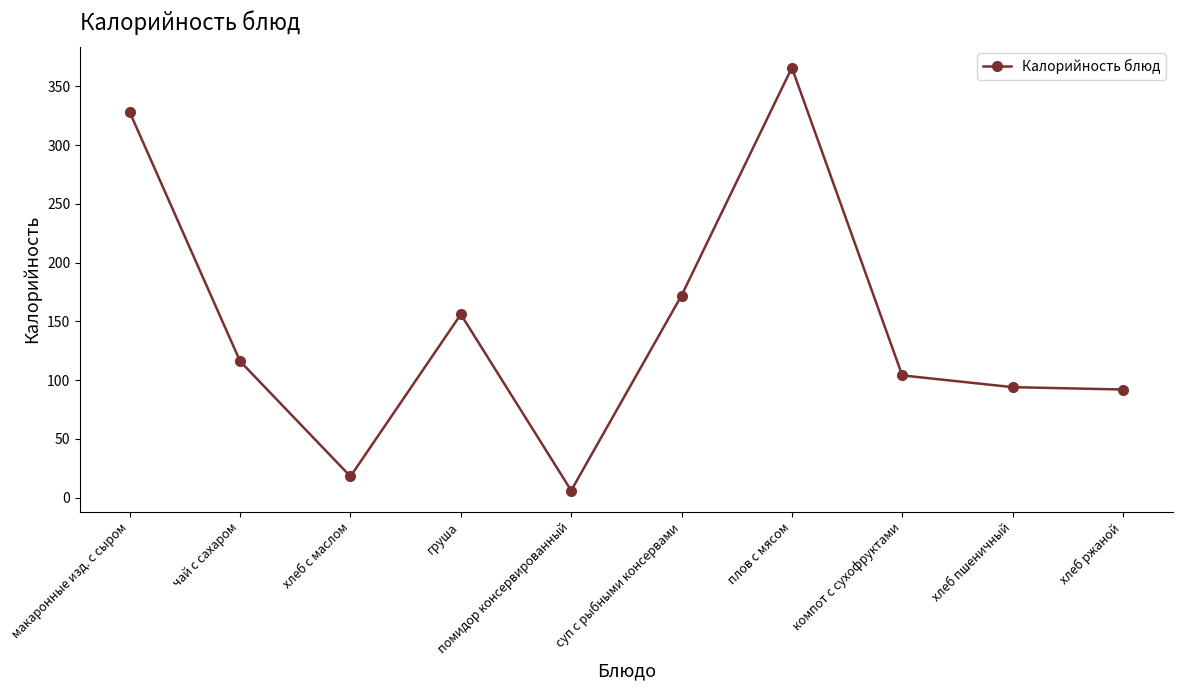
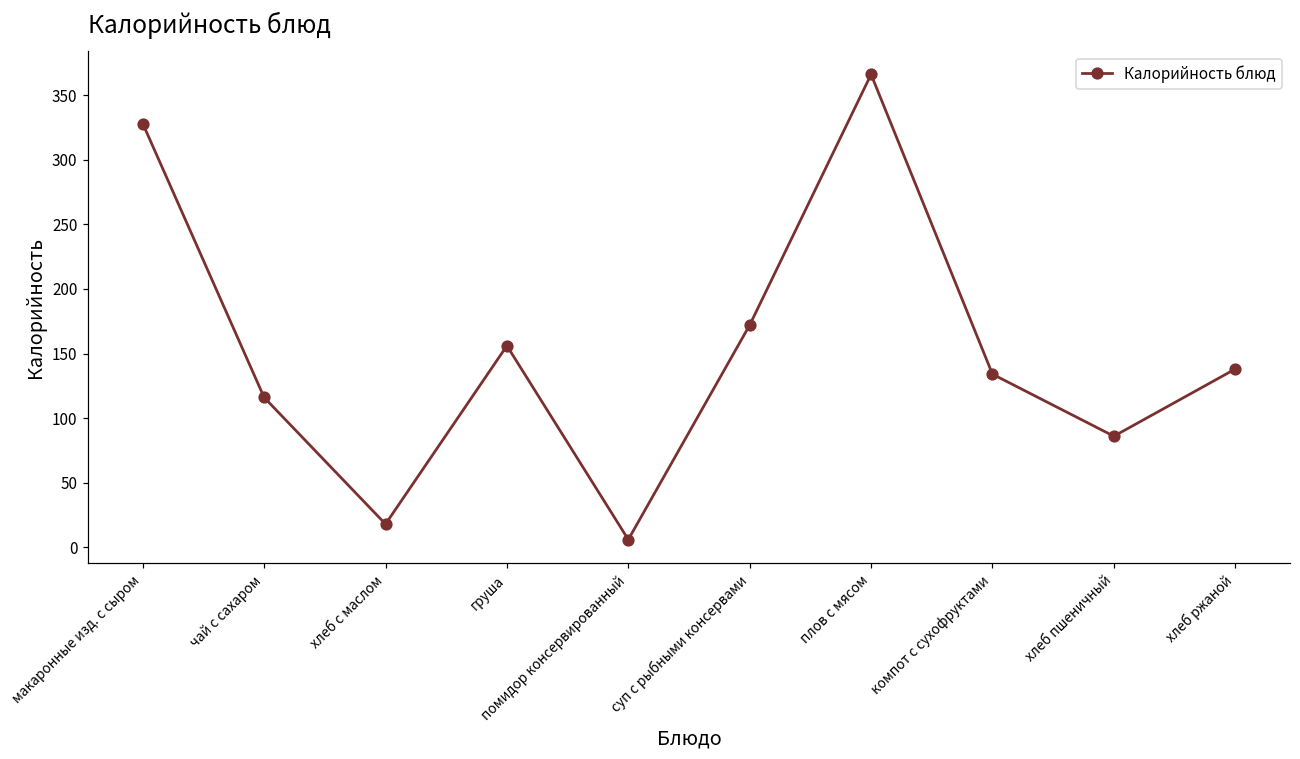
компот с сухофруктами: 104 -> 134
хлеб пшеничный: 94 -> 86
хлеб ржаной: 92 -> 138
